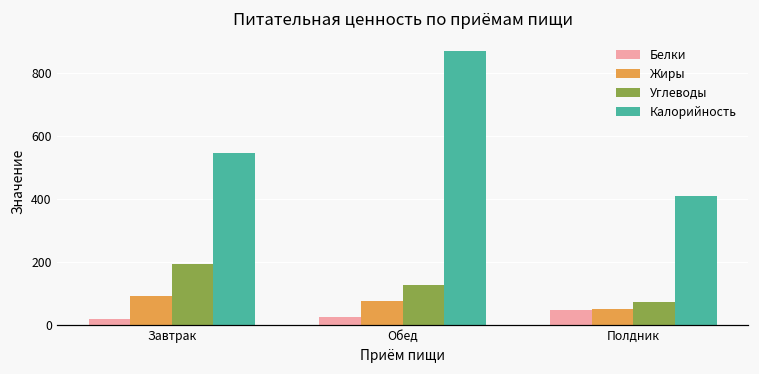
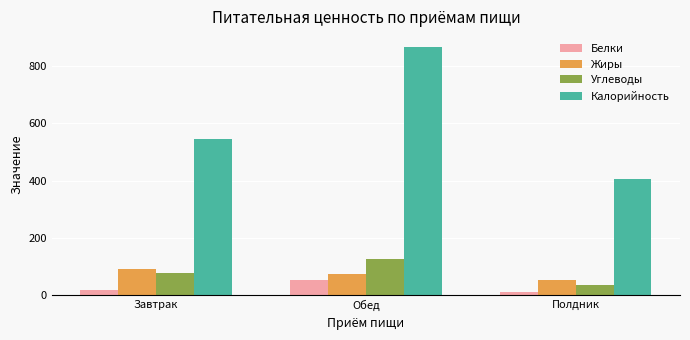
Углеводы, Завтрак: 190 -> 80
Белки, Обед: 20 -> 50
Белки, Полдник: 50 -> 10
Углеводы, Полдник: 70 -> 40
